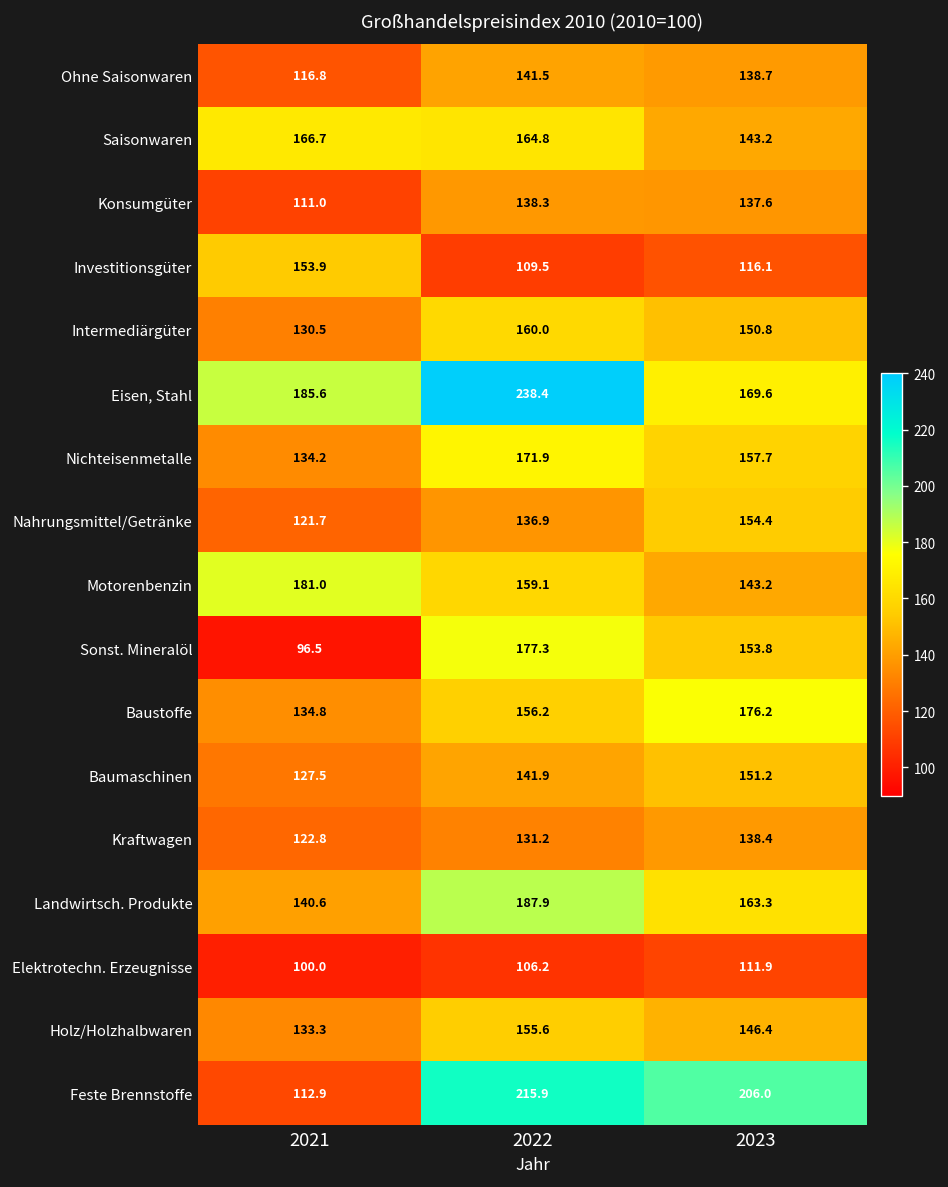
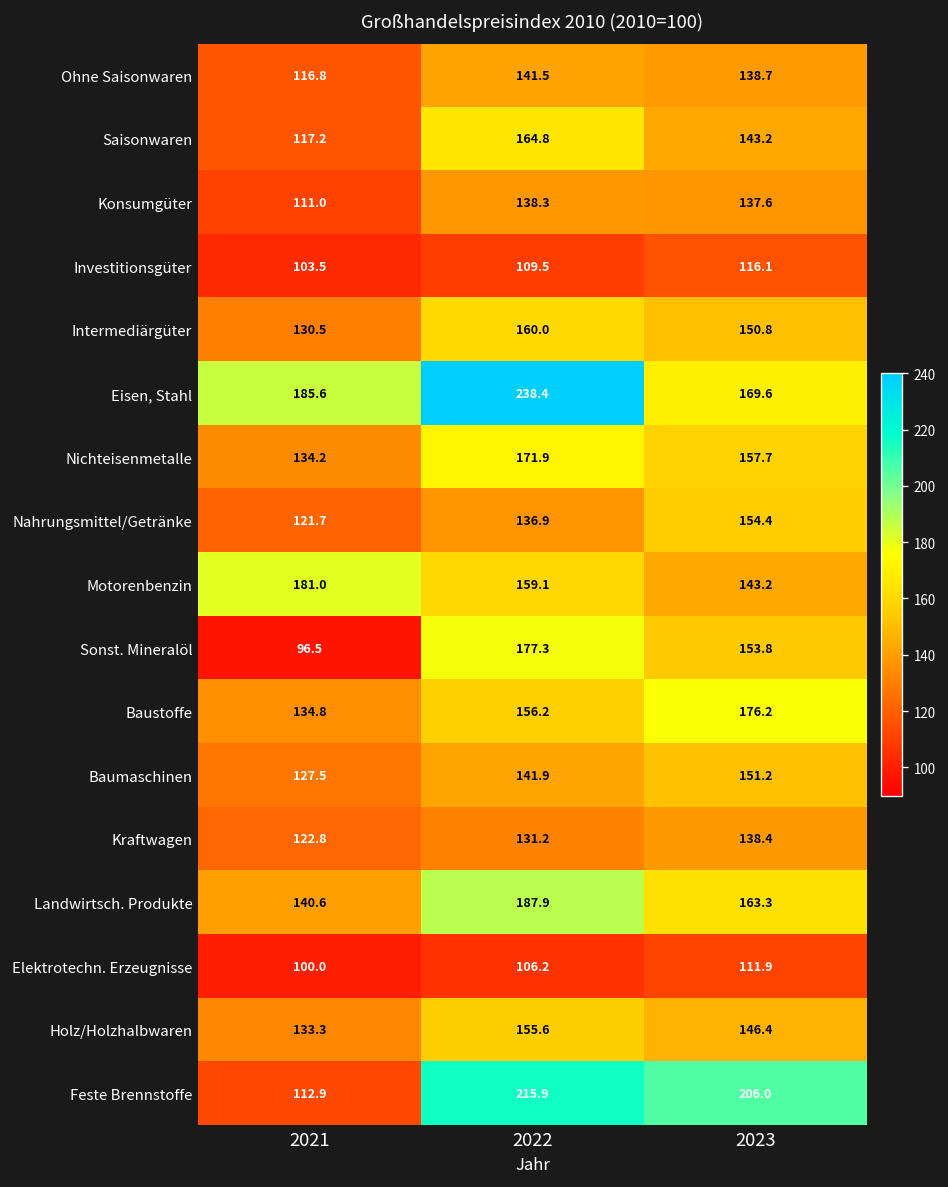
Saisonwaren, 2021: 166.7 -> 117.2
Investitionsgüter, 2021: 153.9 -> 103.5
